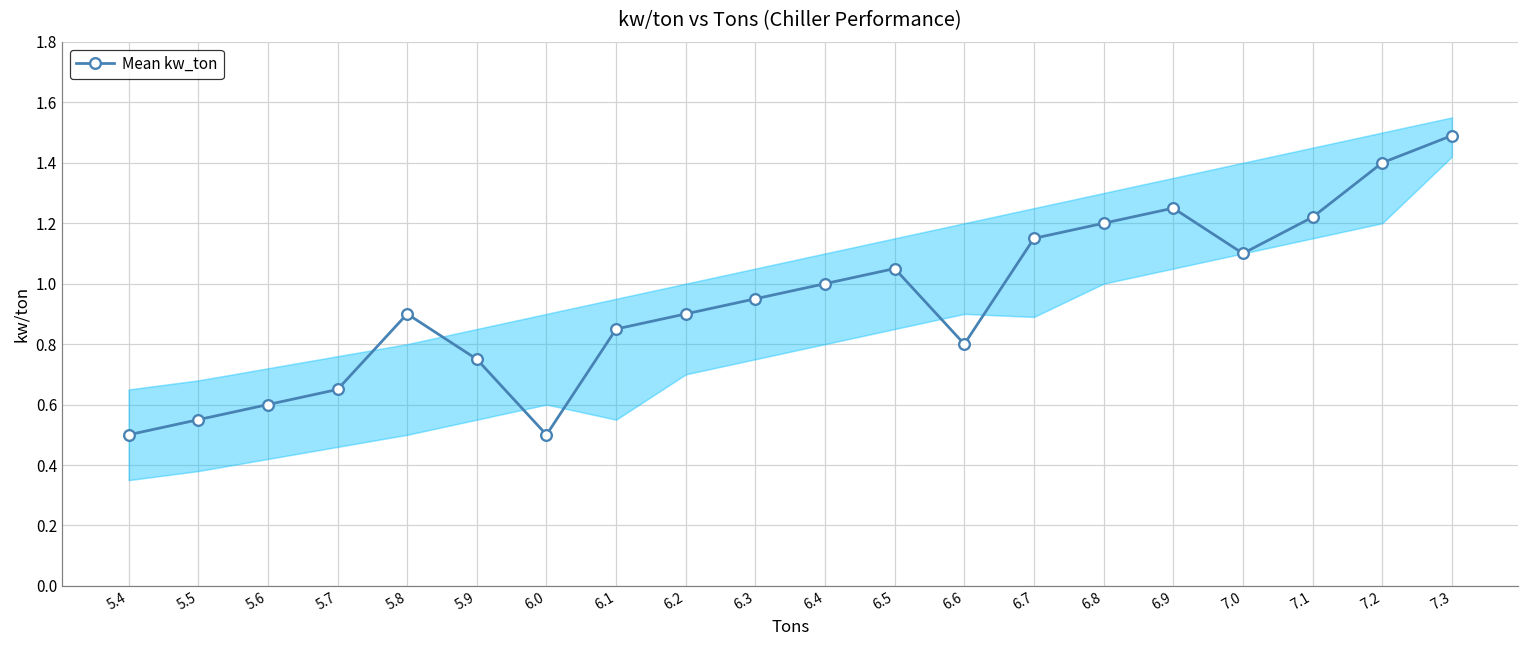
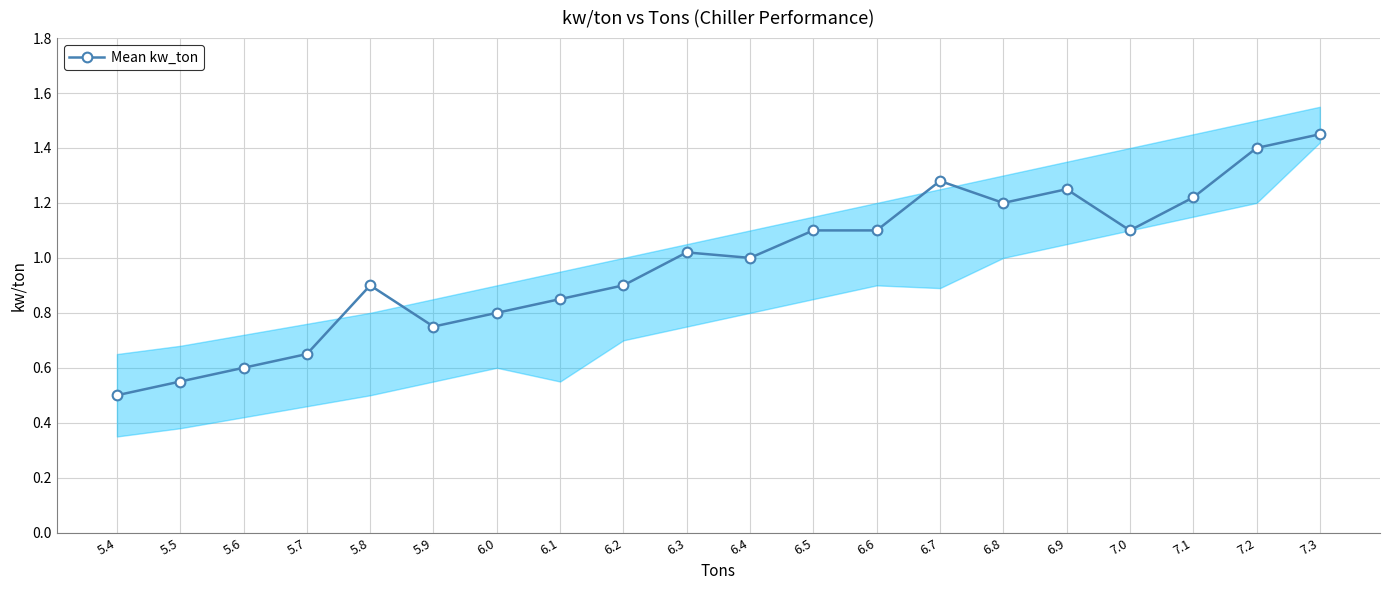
Mean kw_ton, 6.0: 0.5 -> 0.8
Mean kw_ton, 6.3: 0.95 -> 1.02
Mean kw_ton, 6.5: 1.05 -> 1.10
Mean kw_ton, 6.6: 0.8 -> 1.1
Mean kw_ton, 6.7: 1.15 -> 1.28
Mean kw_ton, 7.3: 1.49 -> 1.45
